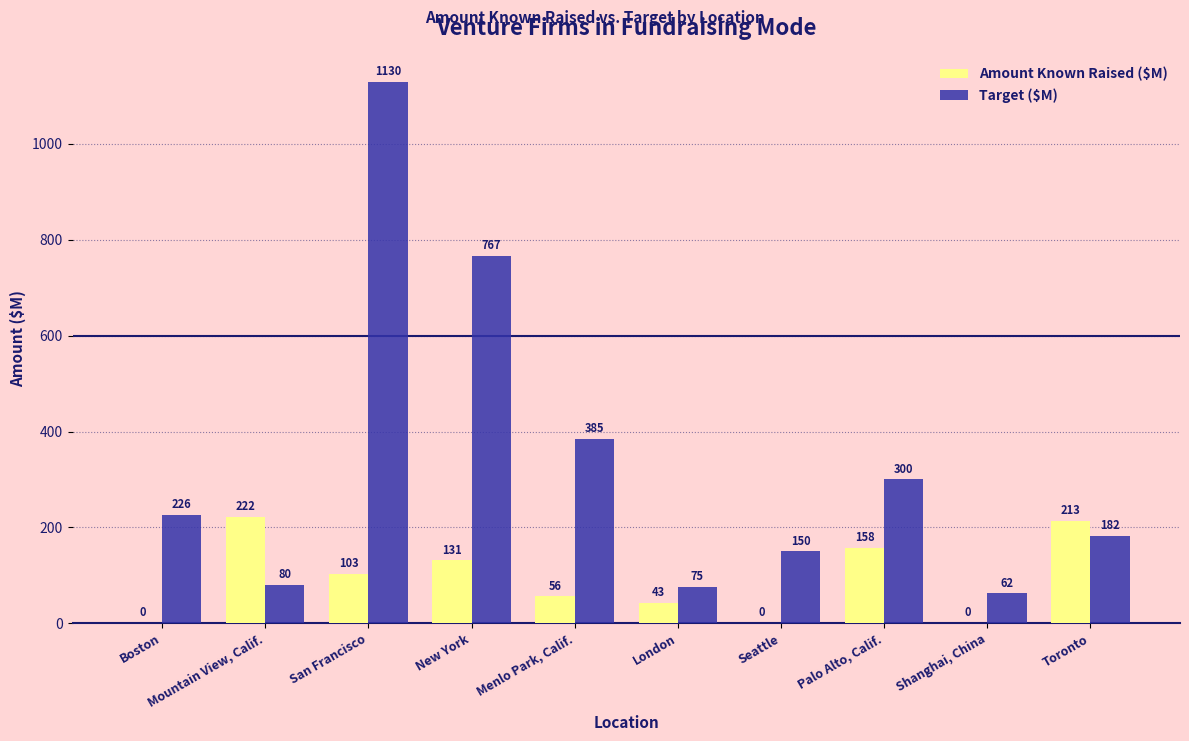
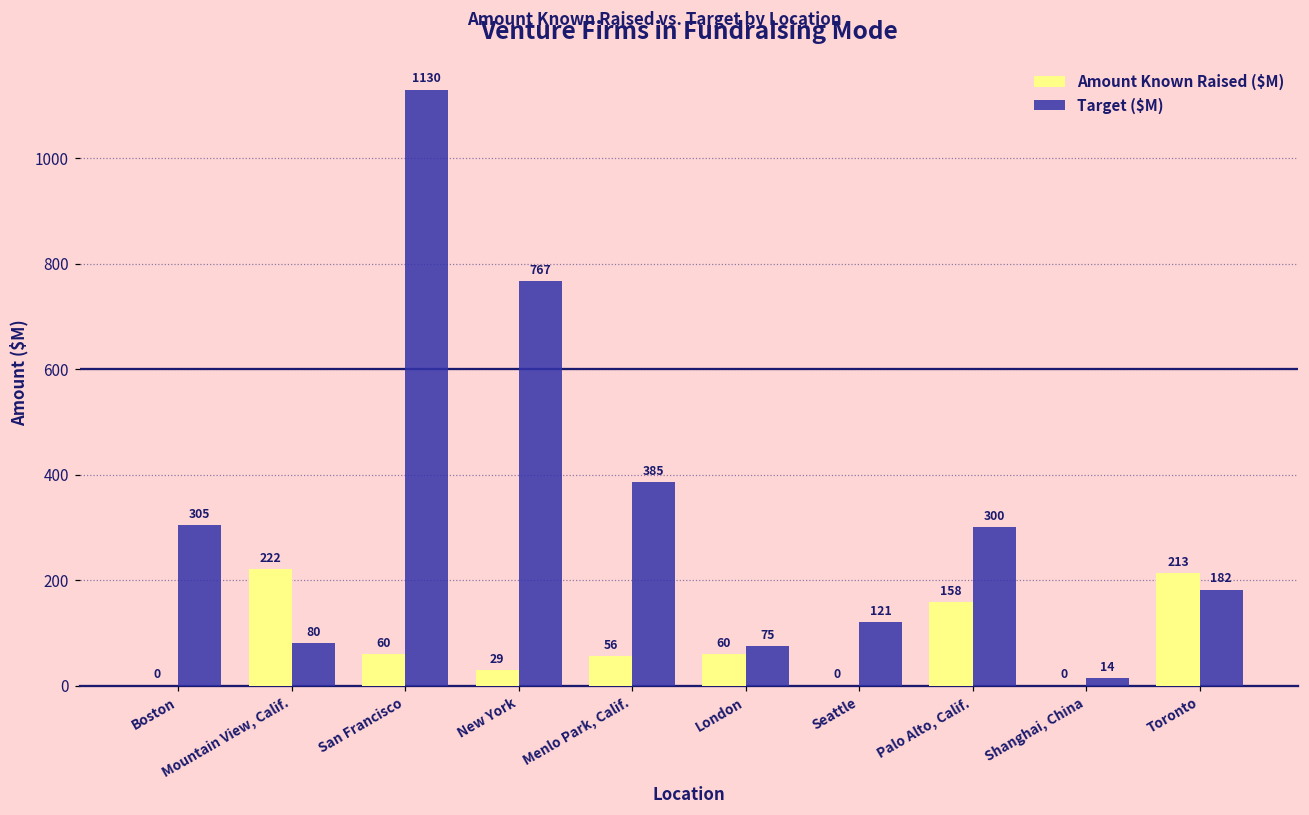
Target ($M), Boston: 226 -> 305
Amount Known Raised ($M), San Francisco: 103 -> 60
Amount Known Raised ($M), New York: 131 -> 29
Amount Known Raised ($M), London: 43 -> 60
Target ($M), Seattle: 150 -> 121
Target ($M), Shanghai, China: 62 -> 14
